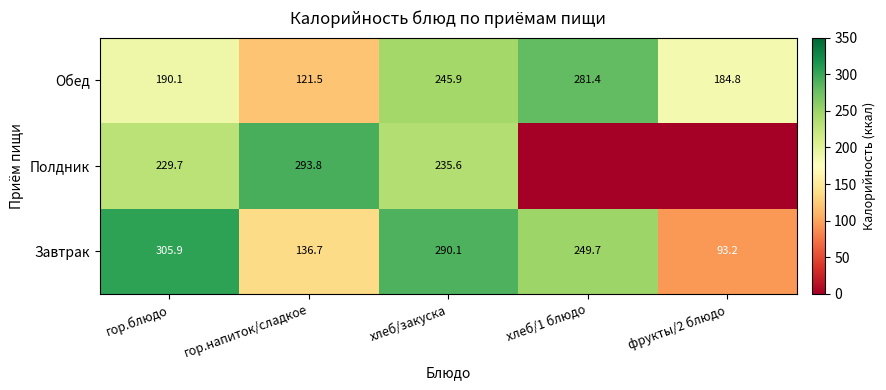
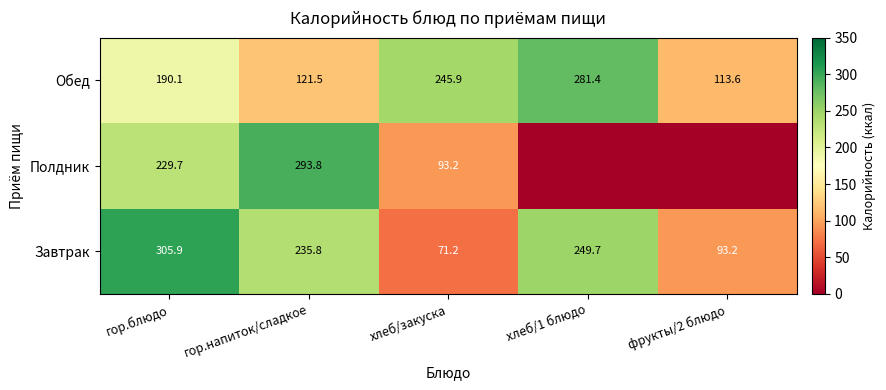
Обед, фрукты/2 блюдо: 184.8 -> 113.6
Полдник, хлеб/закуска: 235.6 -> 93.2
Завтрак, гор.напиток/сладкое: 136.7 -> 235.8
Завтрак, хлеб/закуска: 290.1 -> 71.2
